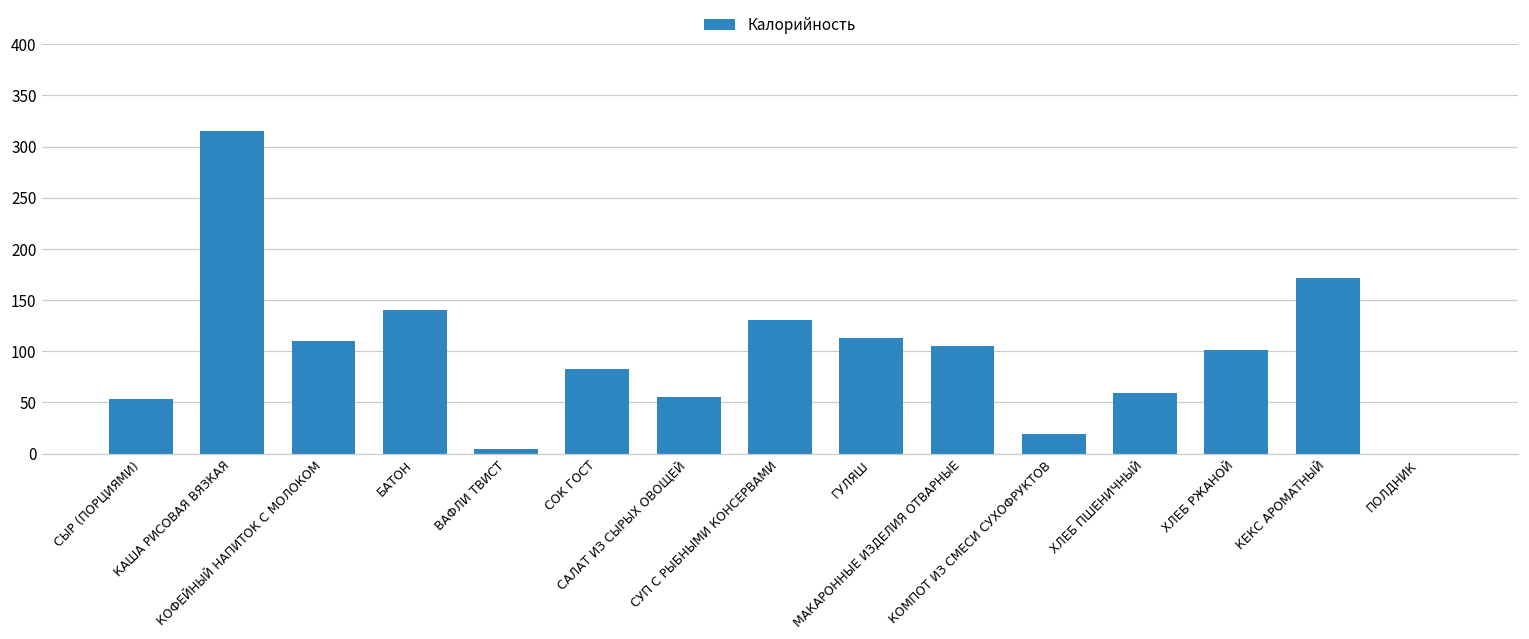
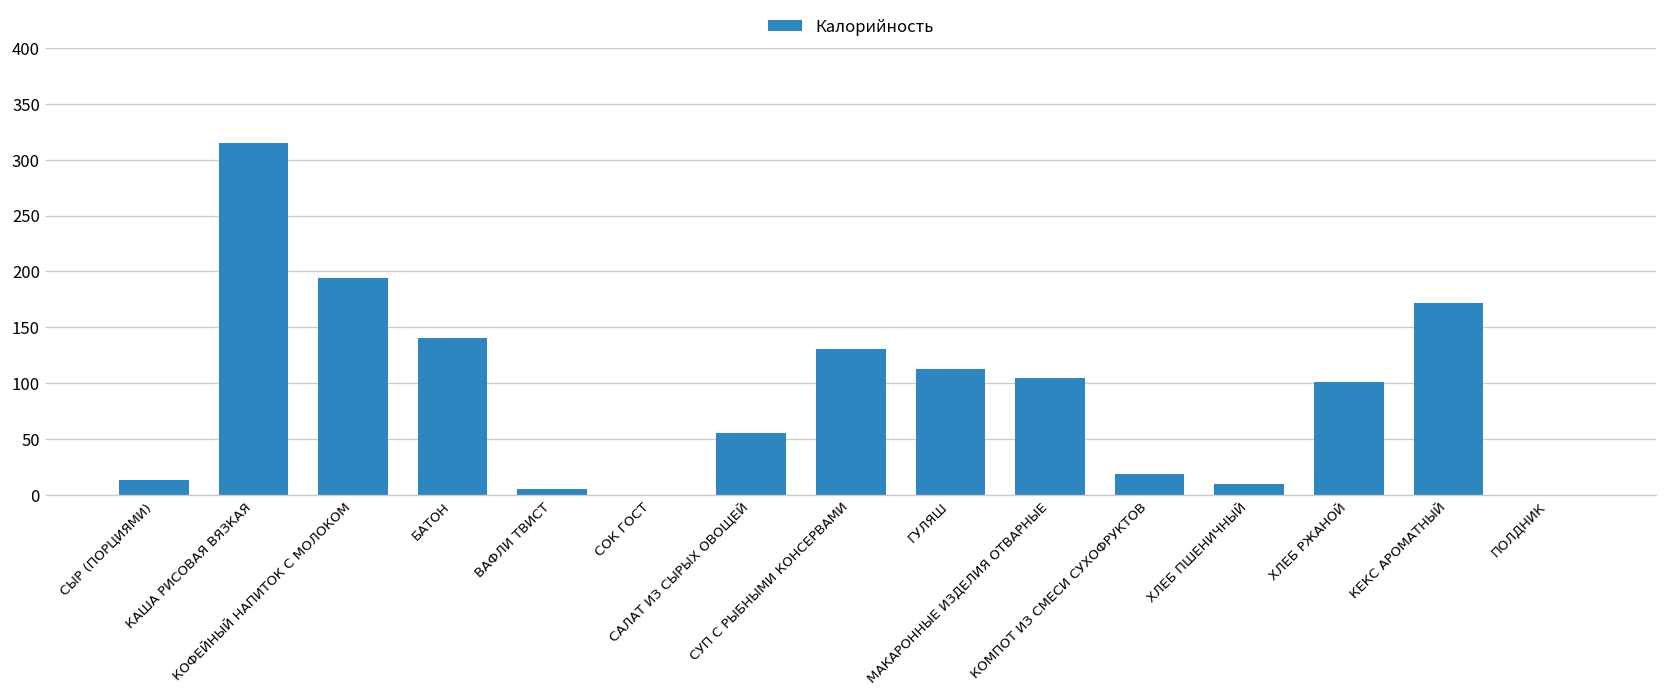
СЫР (ПОРЦИЯМИ): 50 -> 10
КОФЕЙНЫЙ НАПИТОК С МОЛОКОМ: 110 -> 190
СОК ГОСТ: 80 -> 0
ХЛЕБ ПШЕНИЧНЫЙ: 60 -> 10
